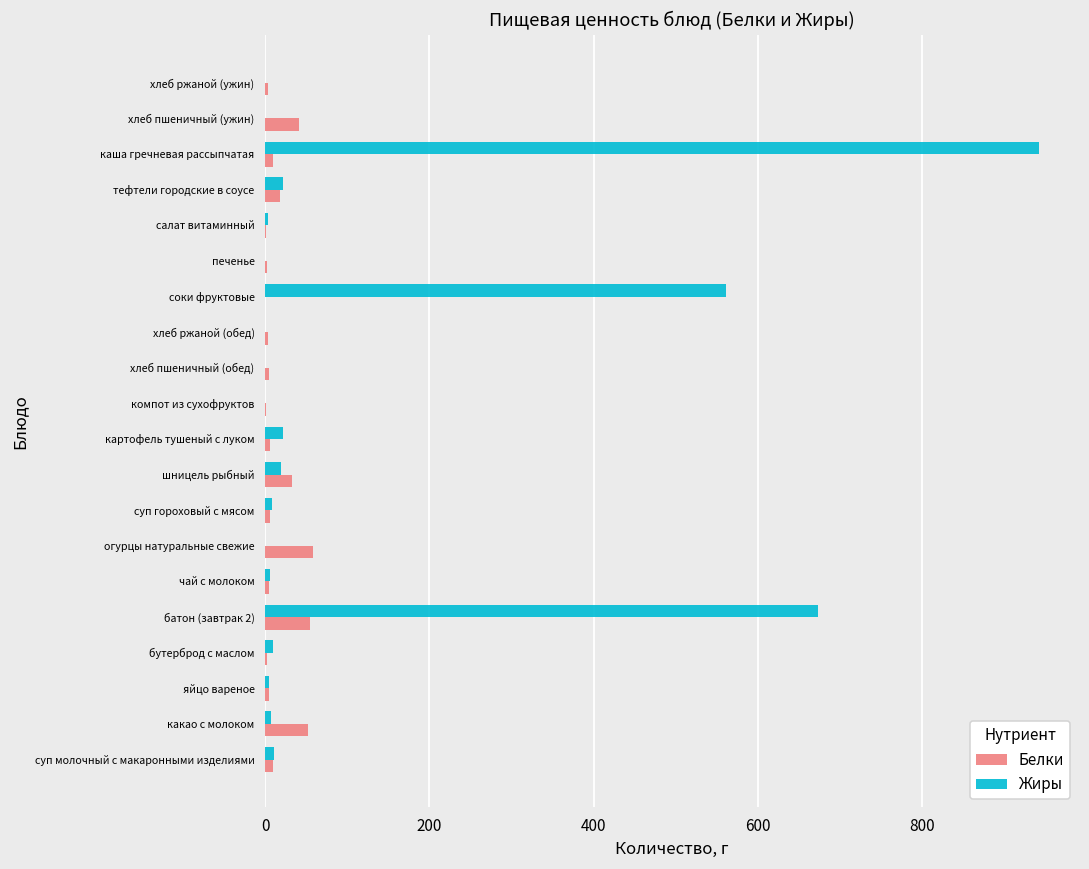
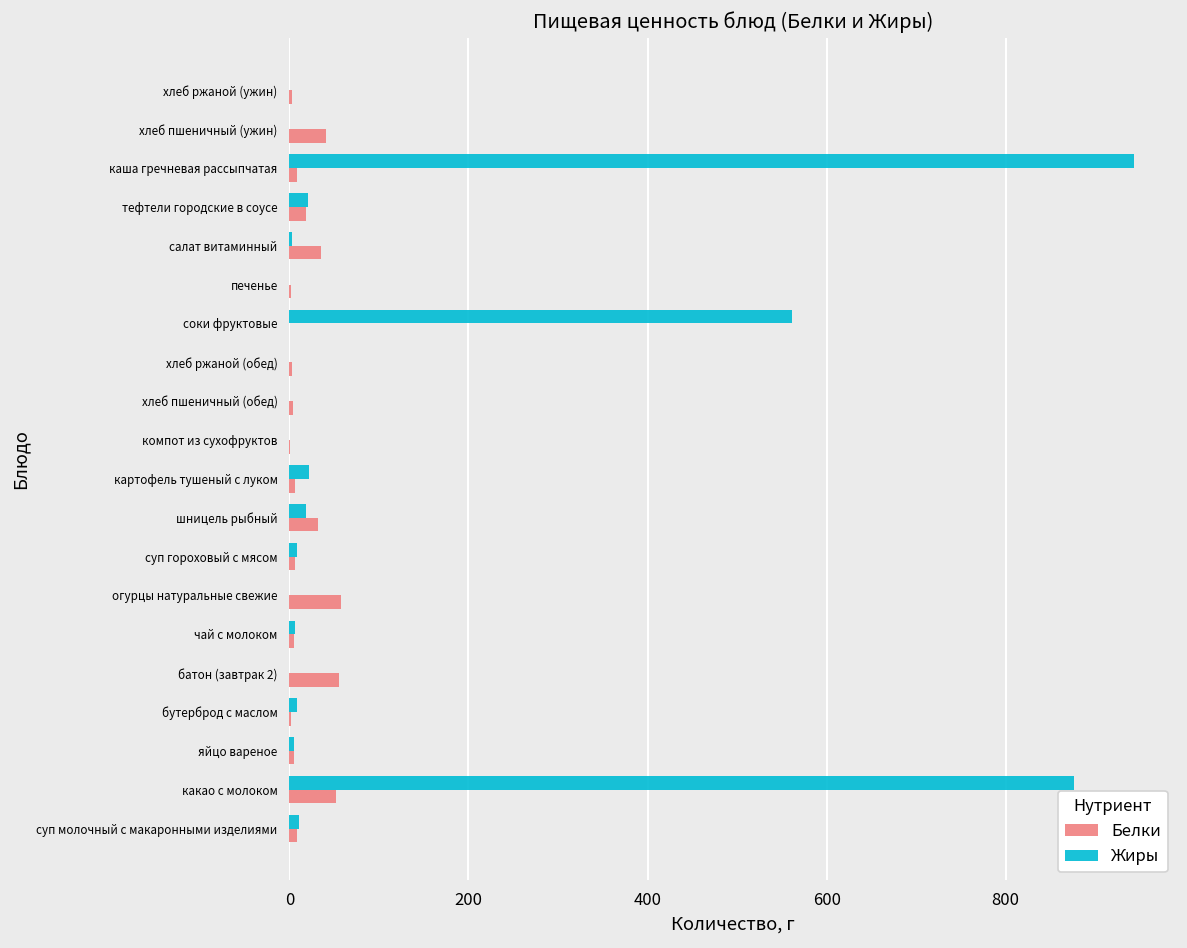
Белки, салат витаминный: 0 -> 40
Жиры, батон (завтрак 2): 670 -> 0
Жиры, какао с молоком: 10 -> 880
